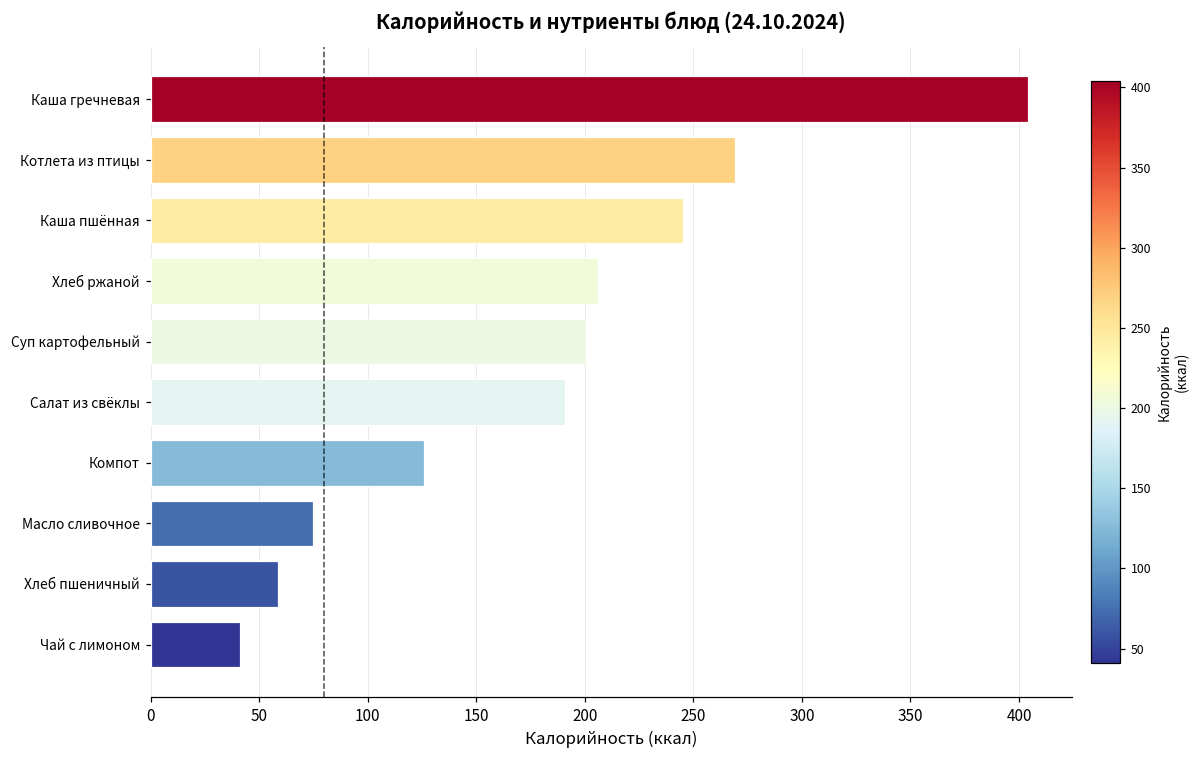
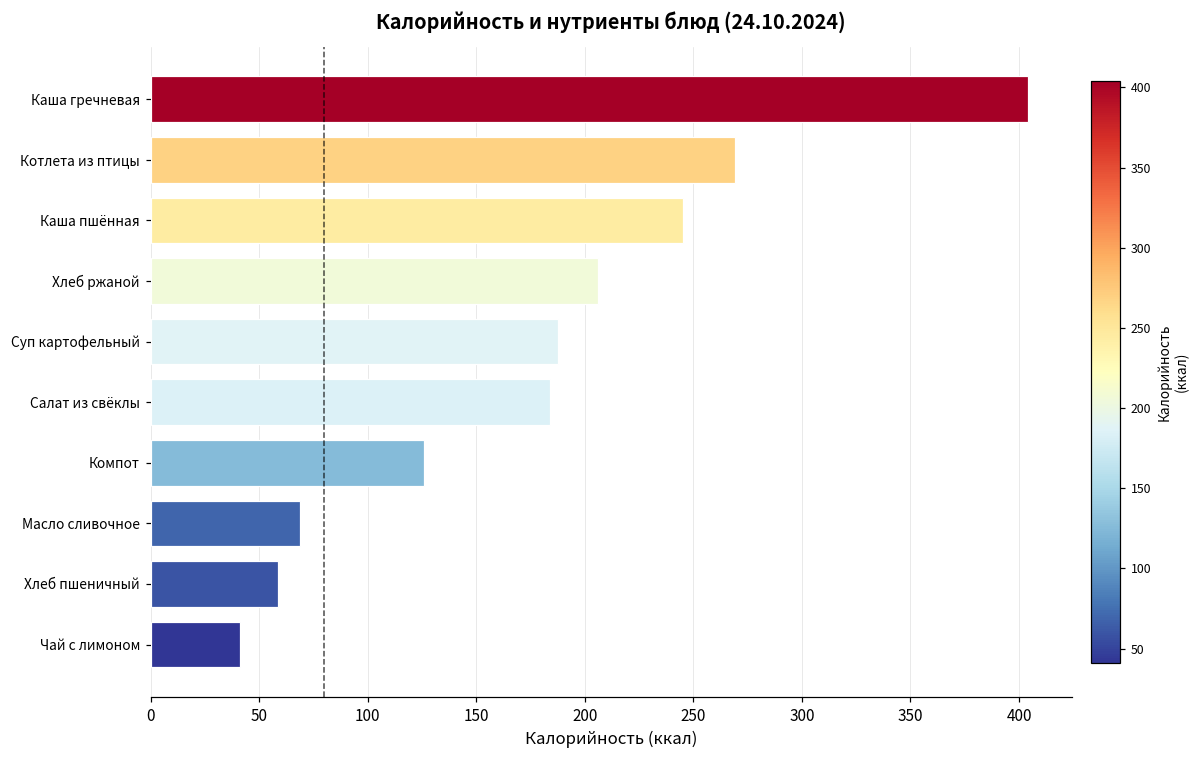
Суп картофельный: 200 -> 187
Салат из свёклы: 191 -> 184
Масло сливочное: 75 -> 69
